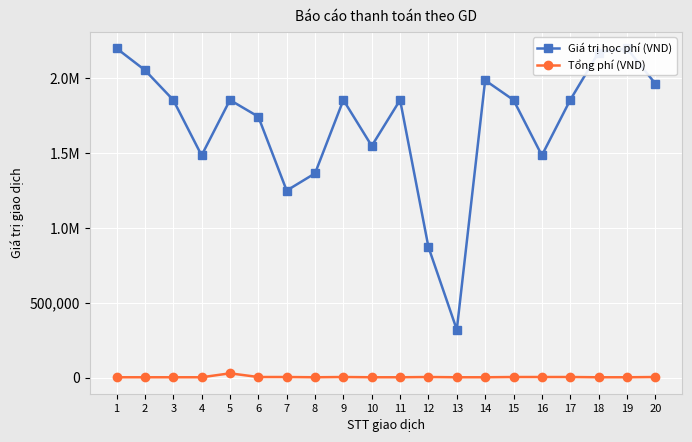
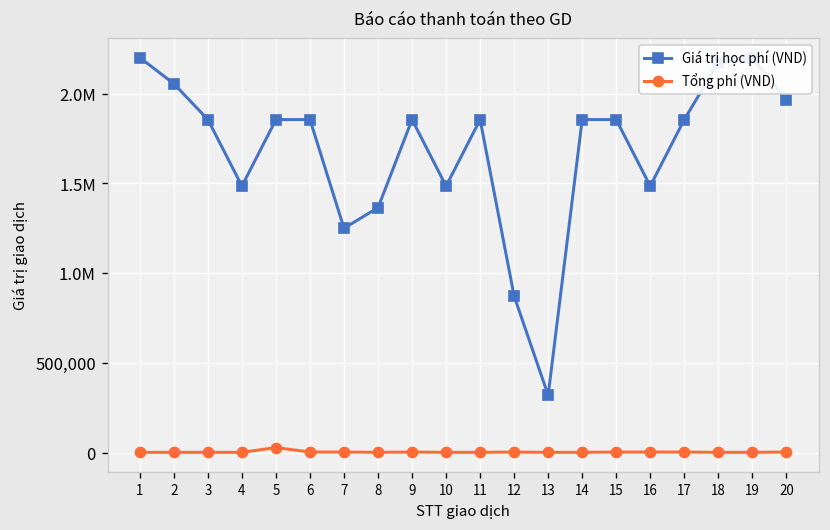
Giá trị học phí (VND), 6: 1,740,000 -> 1,860,000
Giá trị học phí (VND), 10: 1,550,000 -> 1,490,000
Giá trị học phí (VND), 14: 1,990,000 -> 1,860,000
